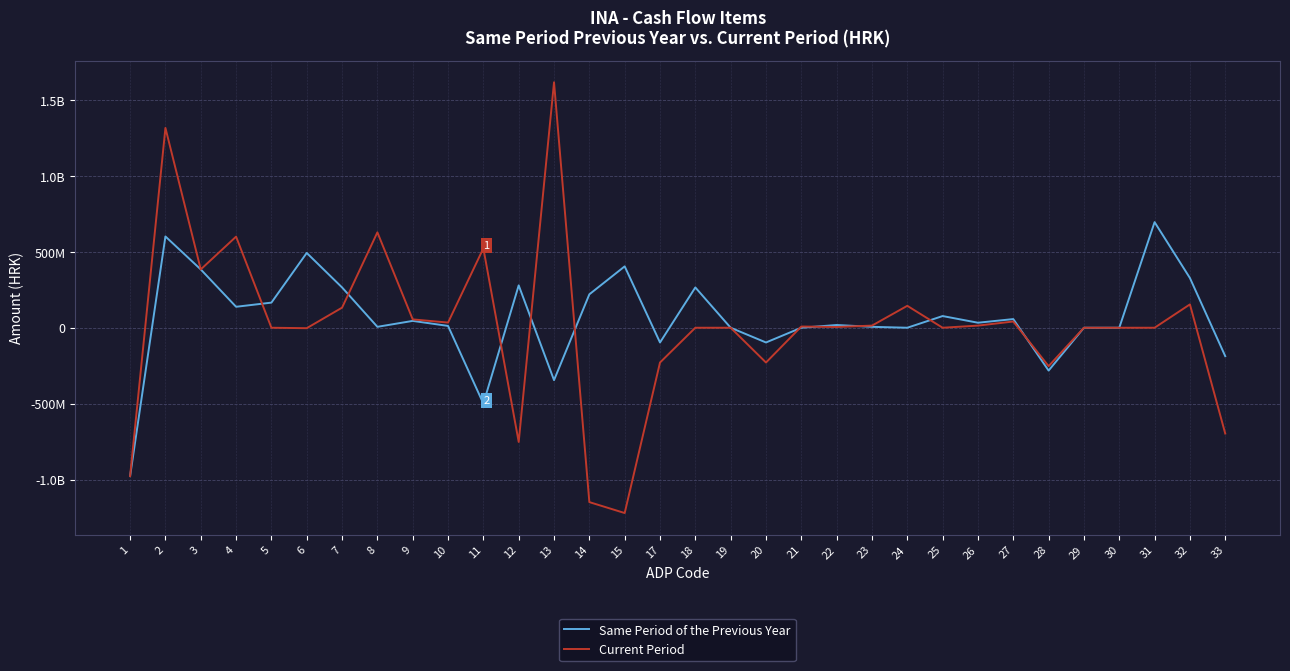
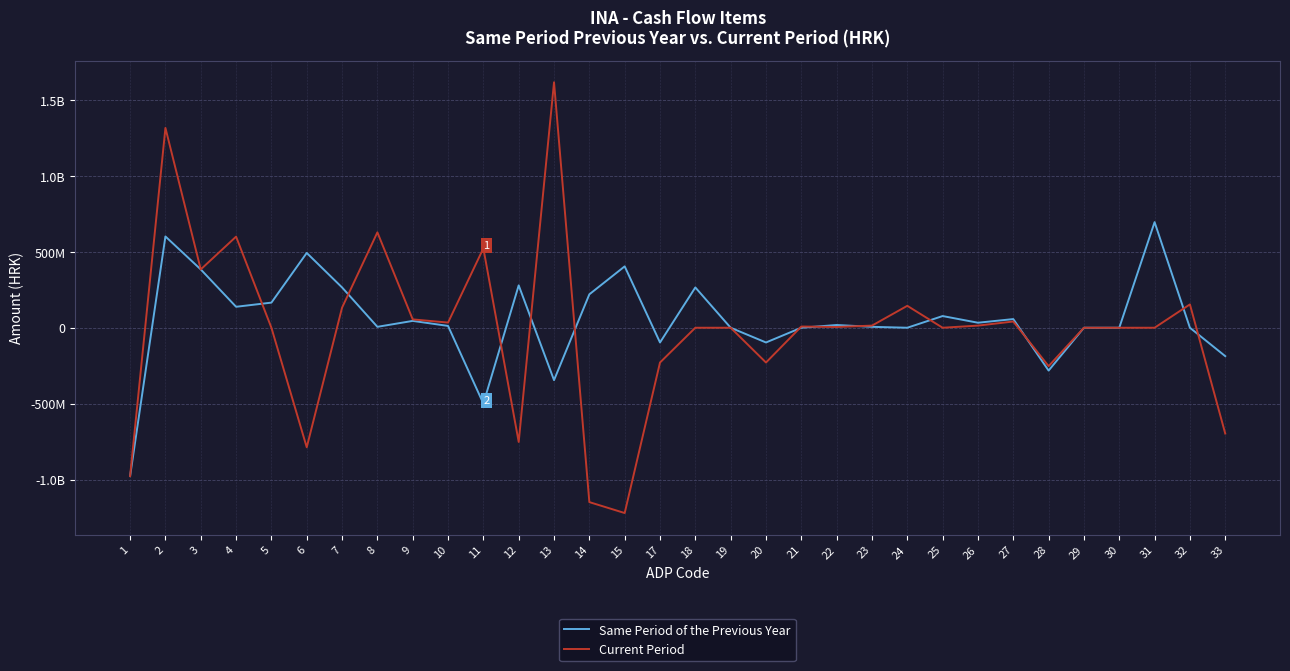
Current Period, 6: 0 -> -790000000
Same Period of the Previous Year, 32: 330000000 -> 0
